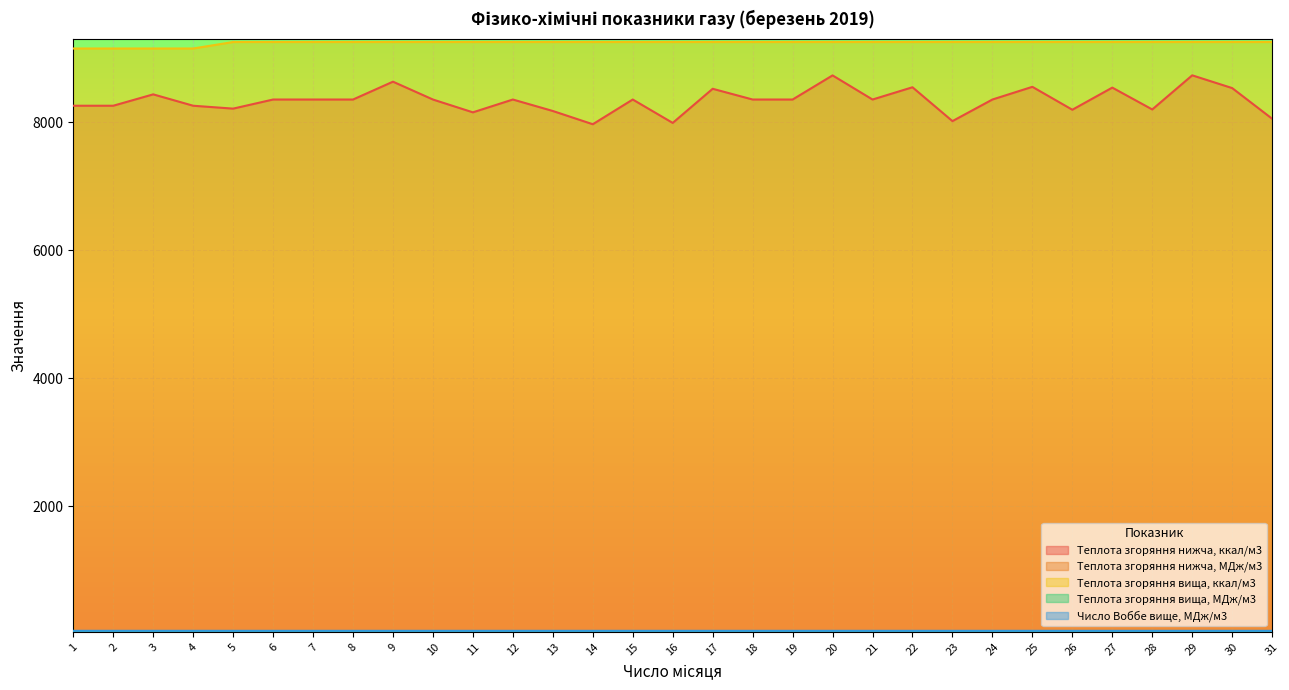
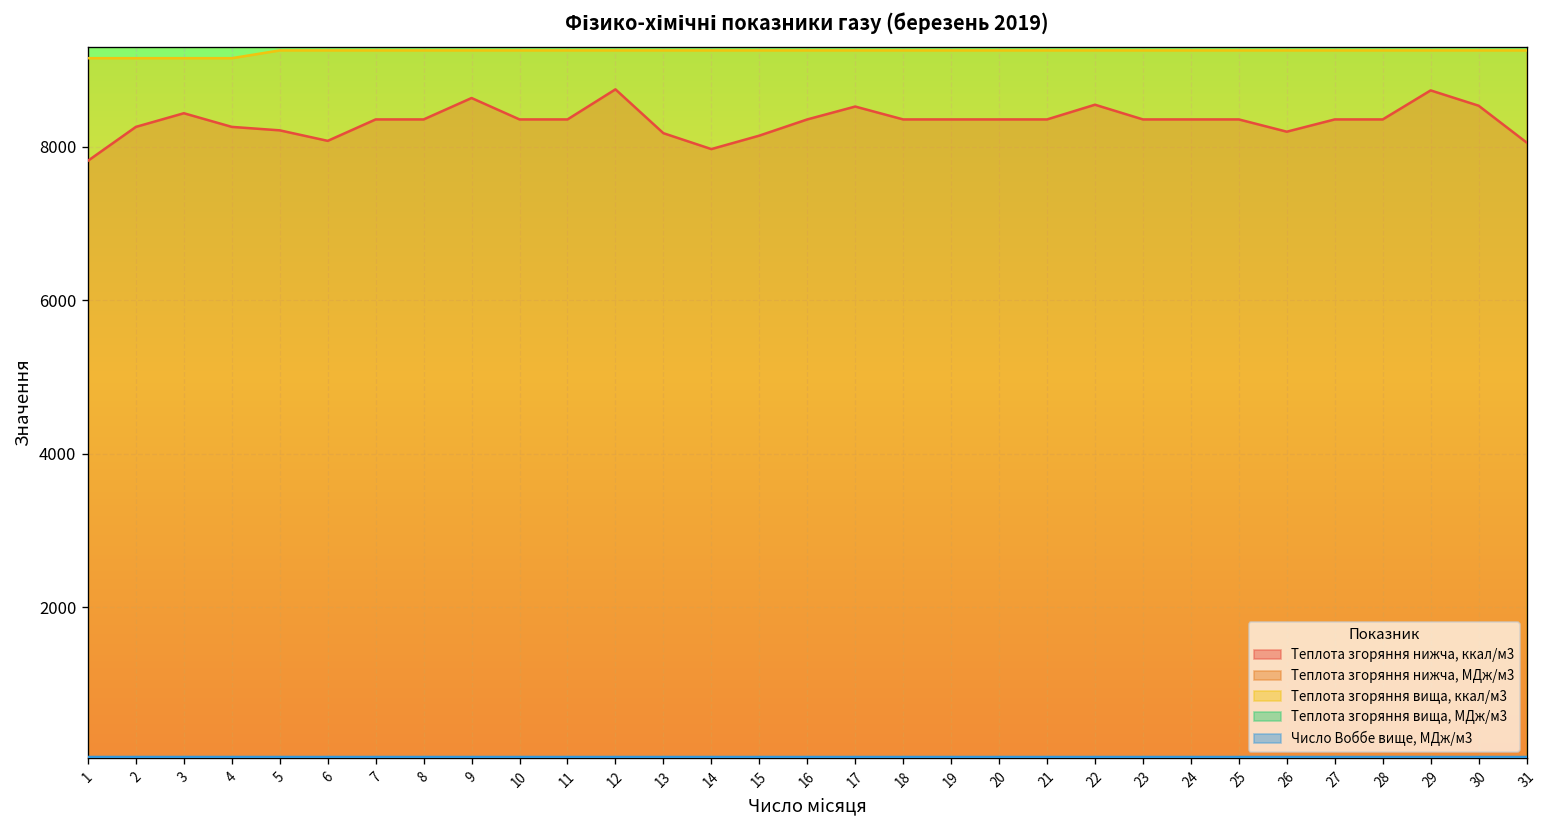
Теплота згоряння нижча, ккал/м3, 1: 8300 -> 7800
Теплота згоряння нижча, ккал/м3, 6: 8400 -> 8100
Теплота згоряння нижча, ккал/м3, 11: 8200 -> 8400
Теплота згоряння нижча, ккал/м3, 12: 8400 -> 8800
Теплота згоряння нижча, ккал/м3, 15: 8400 -> 8100
Теплота згоряння нижча, ккал/м3, 16: 8000 -> 8400
Теплота згоряння нижча, ккал/м3, 20: 8700 -> 8400
Теплота згоряння нижча, ккал/м3, 23: 8000 -> 8400
Теплота згоряння нижча, ккал/м3, 25: 8600 -> 8400
Теплота згоряння нижча, ккал/м3, 27: 8500 -> 8400
Теплота згоряння нижча, ккал/м3, 28: 8200 -> 8400
